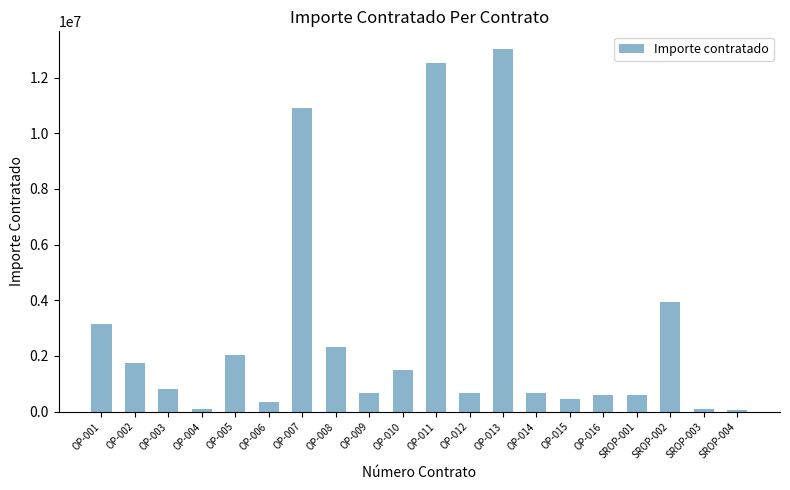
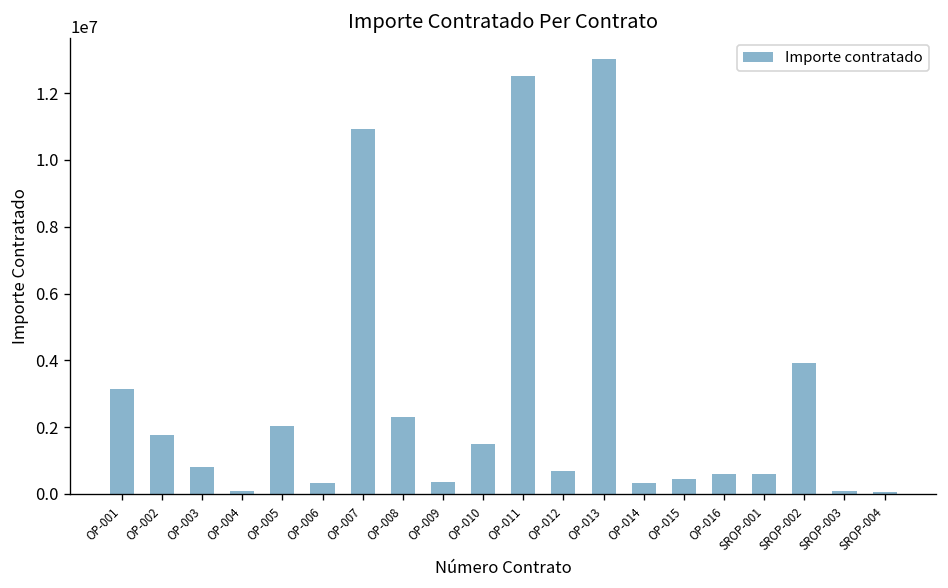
OP-009: 700000 -> 400000
OP-014: 700000 -> 300000
